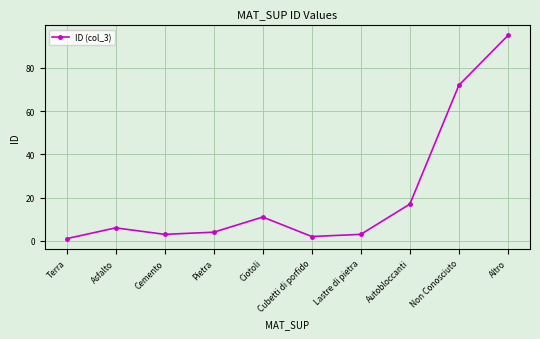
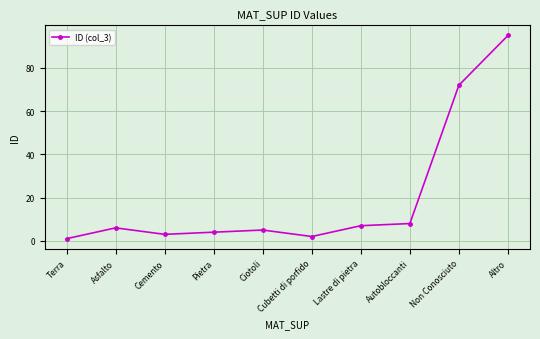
Ciotoli: 11 -> 5
Lastre di pietra: 3 -> 7
Autobloccanti: 17 -> 8
